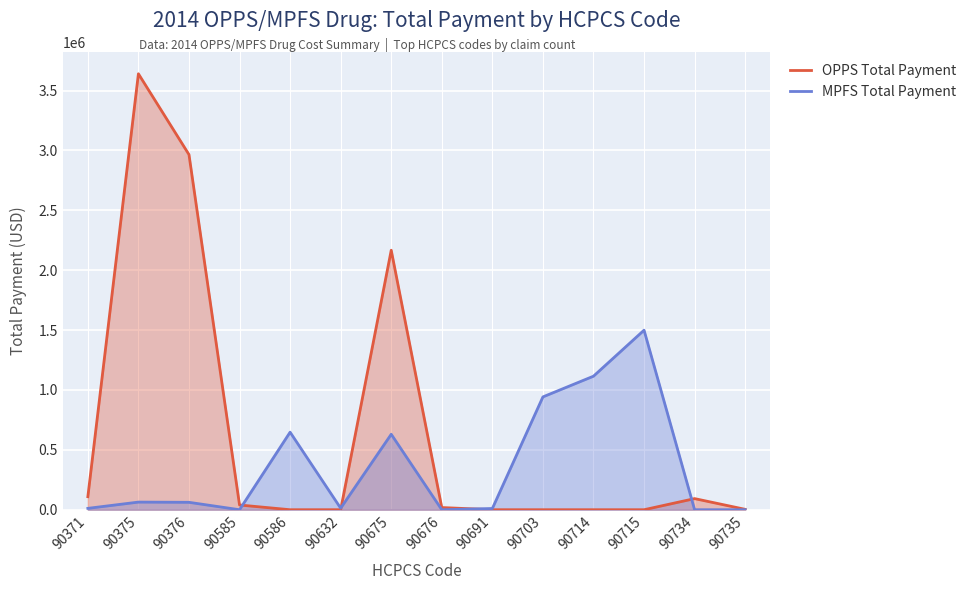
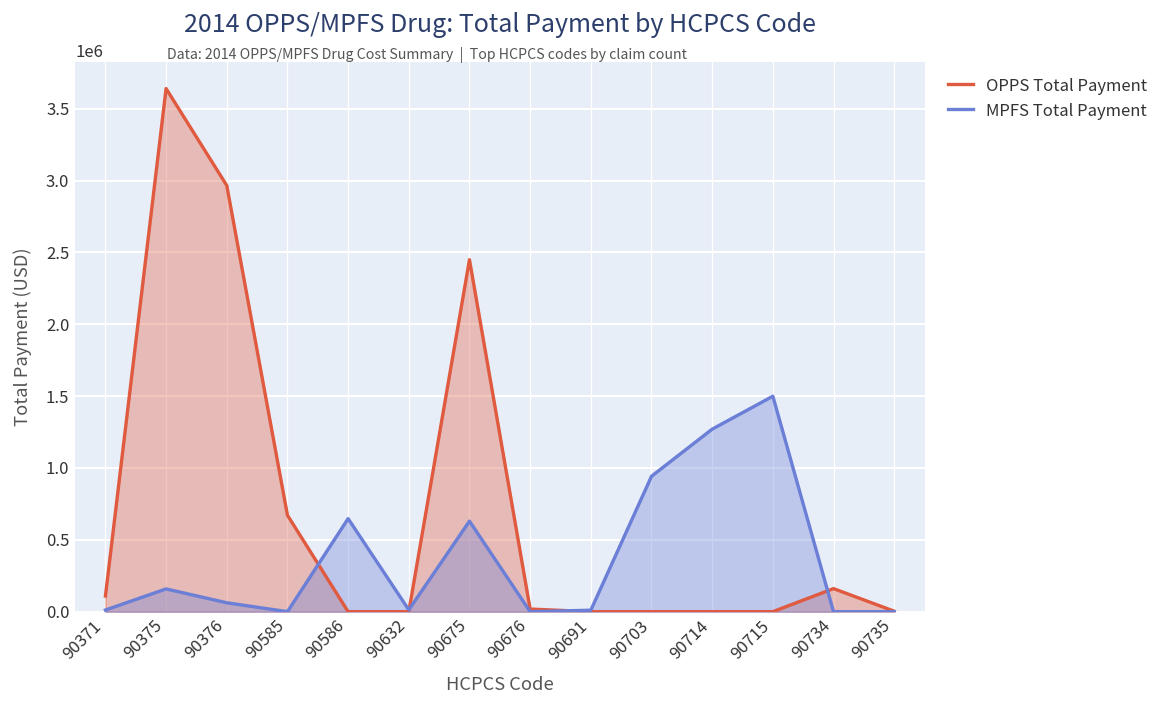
MPFS Total Payment, 90375: 60000 -> 160000
OPPS Total Payment, 90585: 40000 -> 670000
OPPS Total Payment, 90675: 2170000 -> 2450000
MPFS Total Payment, 90714: 1120000 -> 1270000
OPPS Total Payment, 90734: 90000 -> 160000
